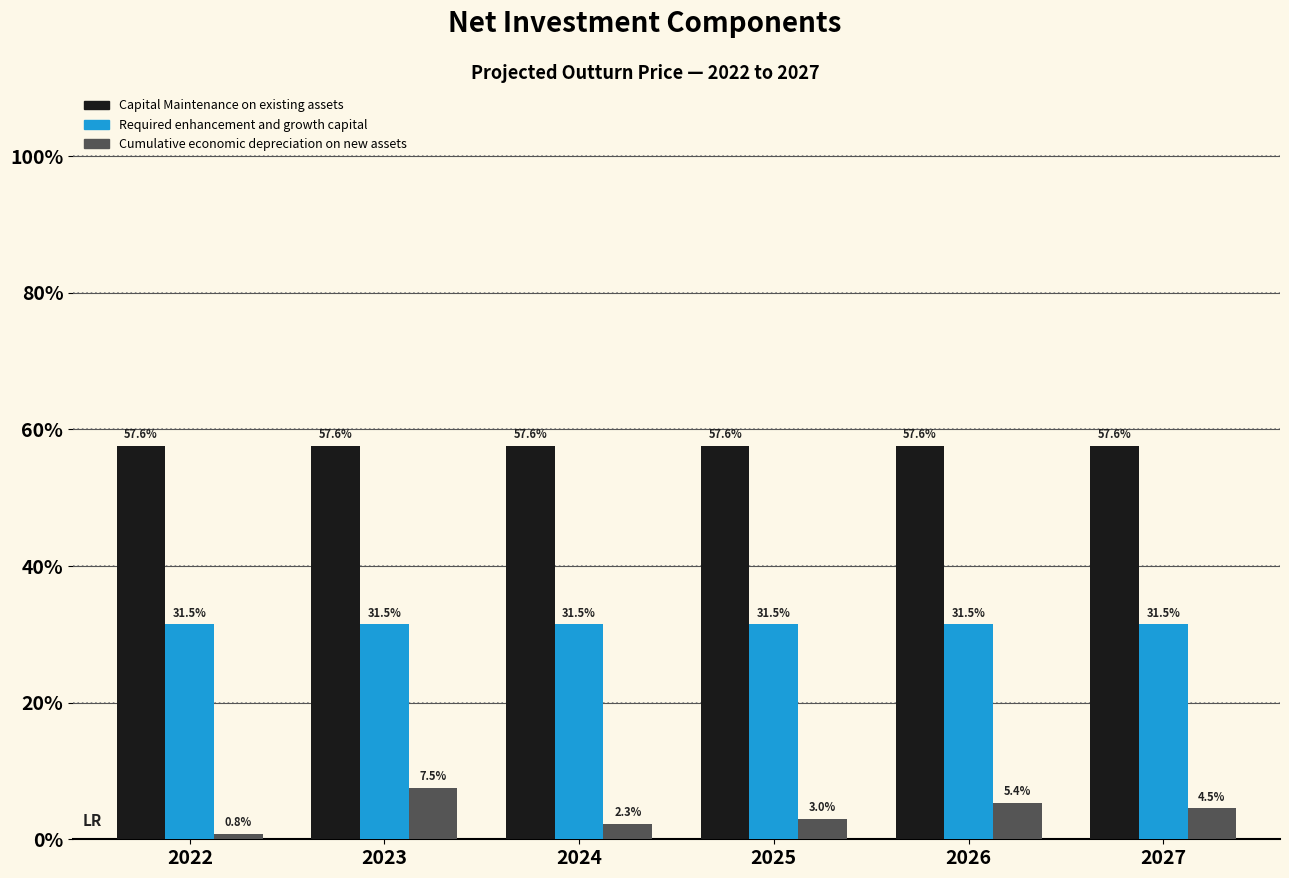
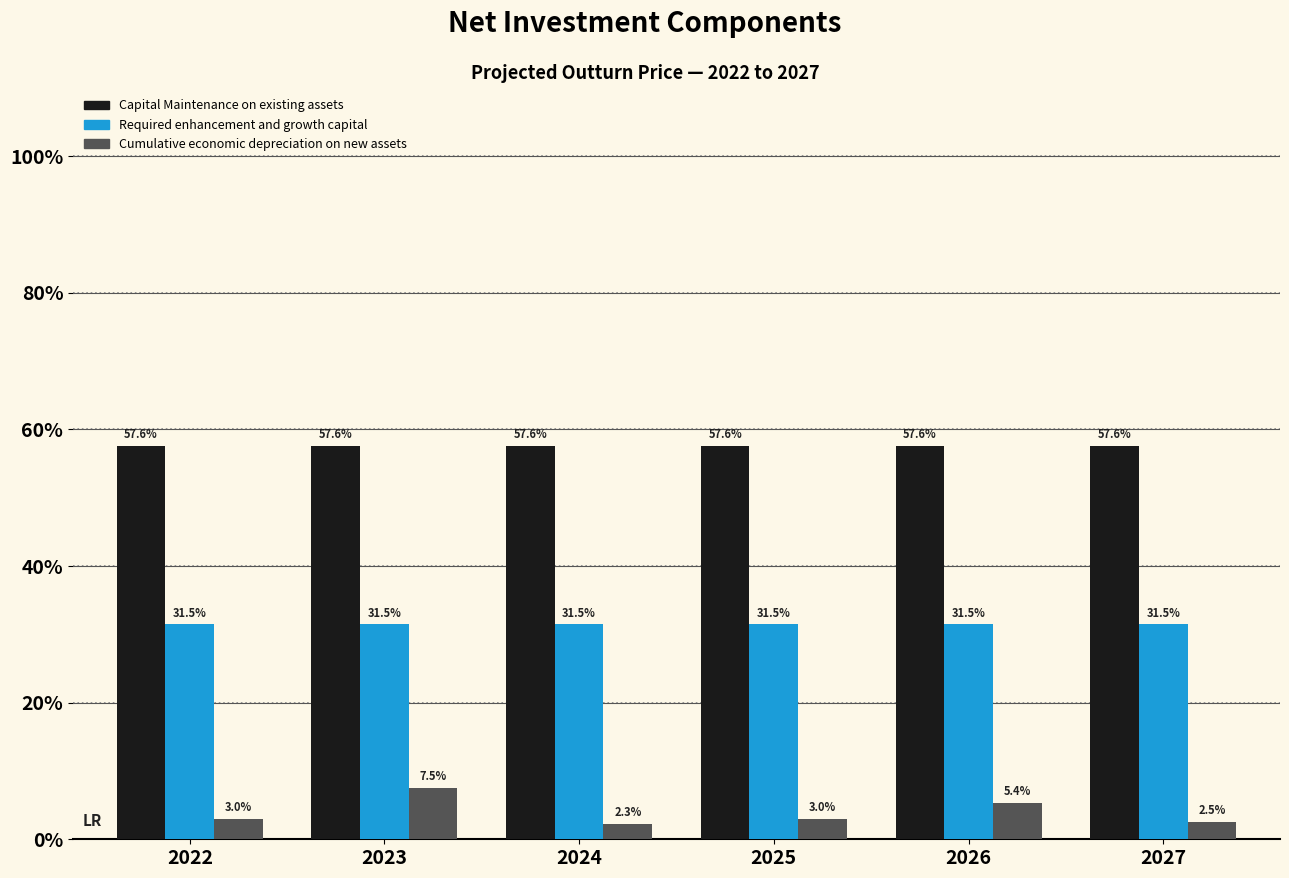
Cumulative economic depreciation on new assets, 2022: 0.8% -> 3.0%
Cumulative economic depreciation on new assets, 2027: 4.5% -> 2.5%
